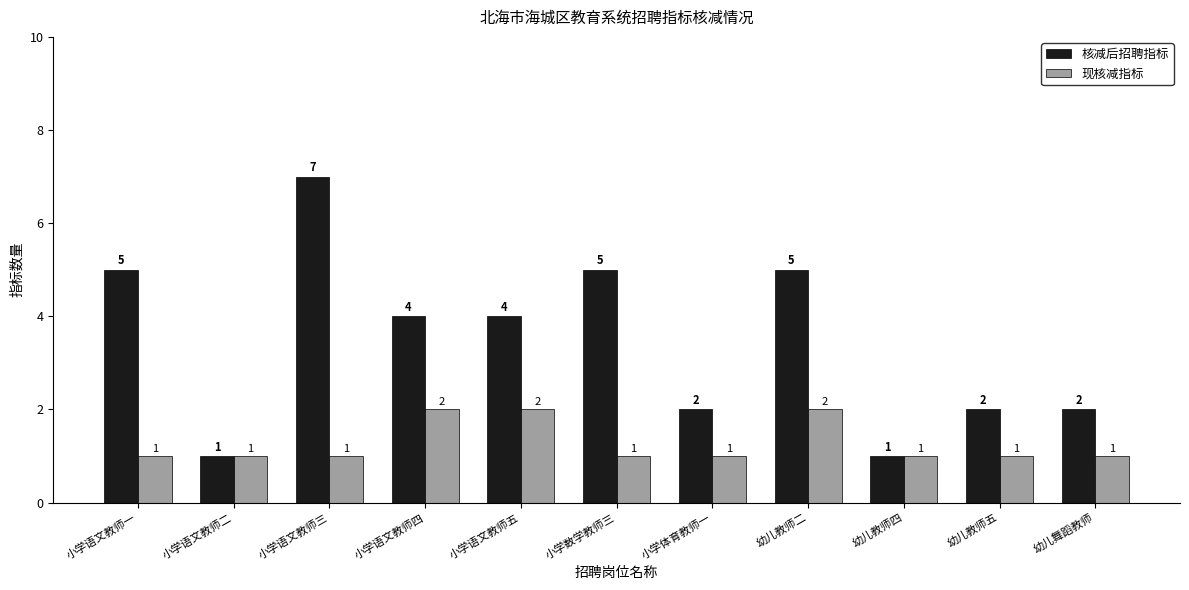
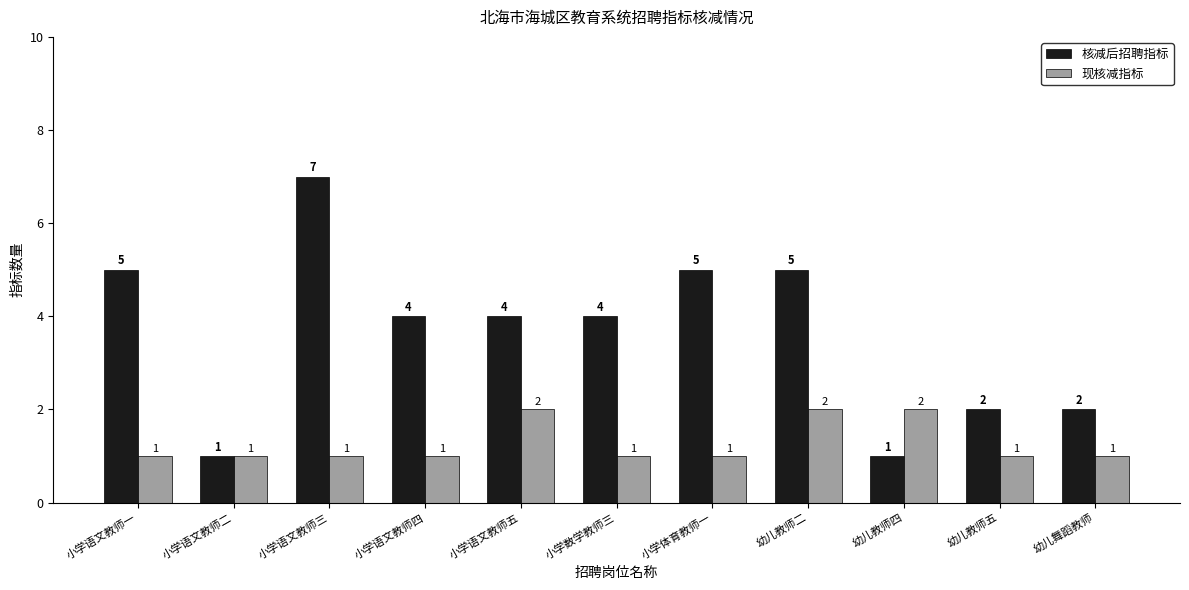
现核减指标, 小学语文教师四: 2 -> 1
核减后招聘指标, 小学数学教师三: 5 -> 4
核减后招聘指标, 小学体育教师一: 2 -> 5
现核减指标, 幼儿教师四: 1 -> 2
